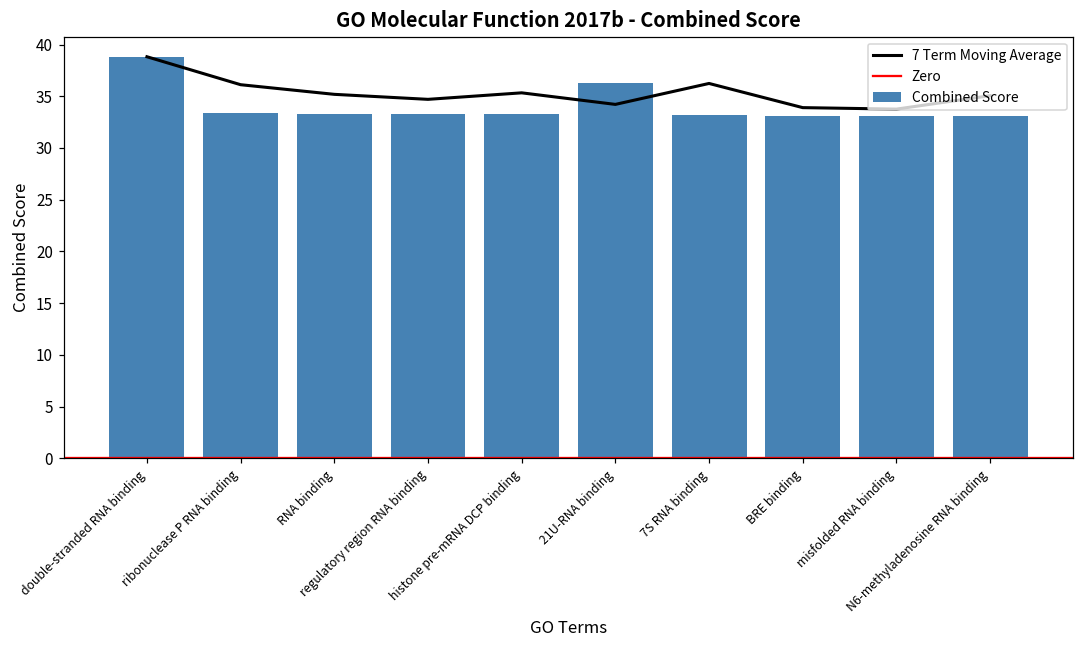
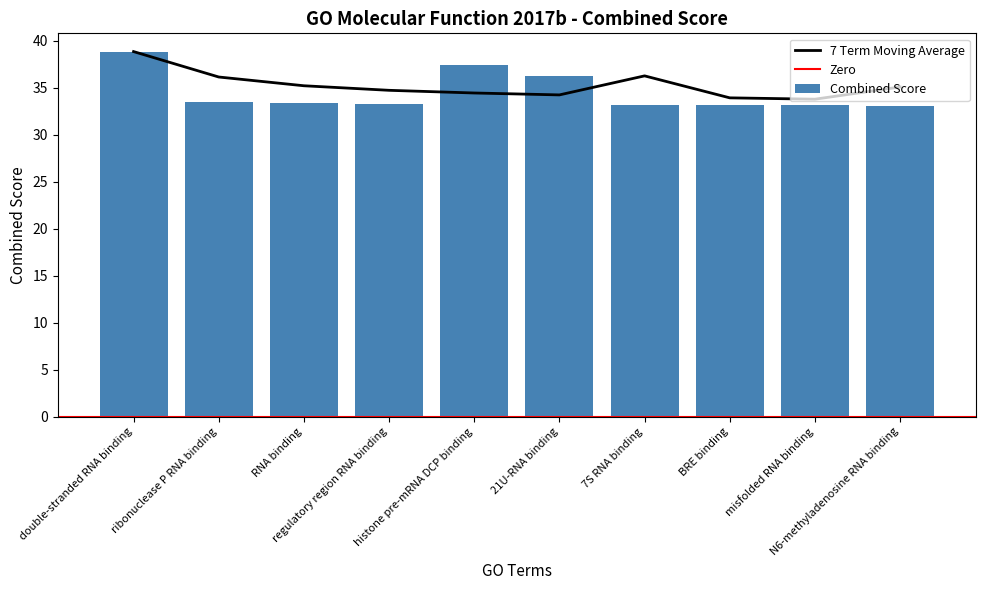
7 Term Moving Average, histone pre-mRNA DCP binding: 35 -> 34
Combined Score, histone pre-mRNA DCP binding: 33 -> 37
